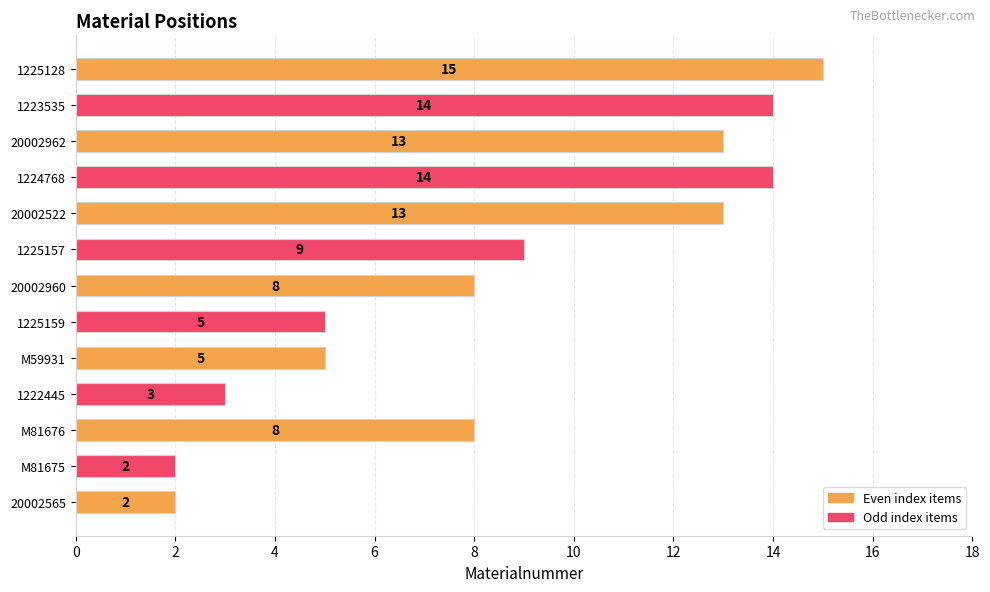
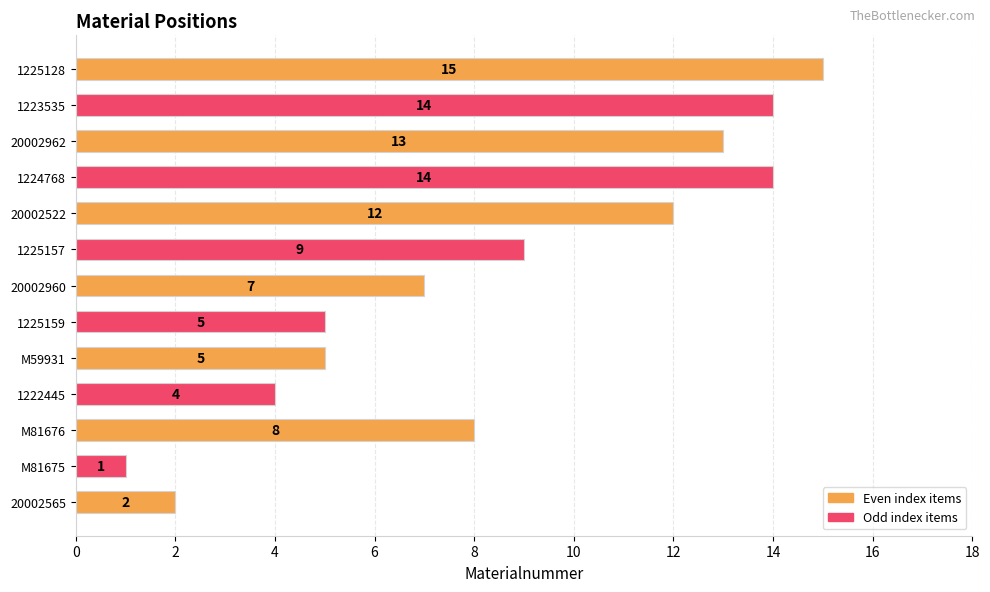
20002522: 13 -> 12
20002960: 8 -> 7
1222445: 3 -> 4
M81675: 2 -> 1
